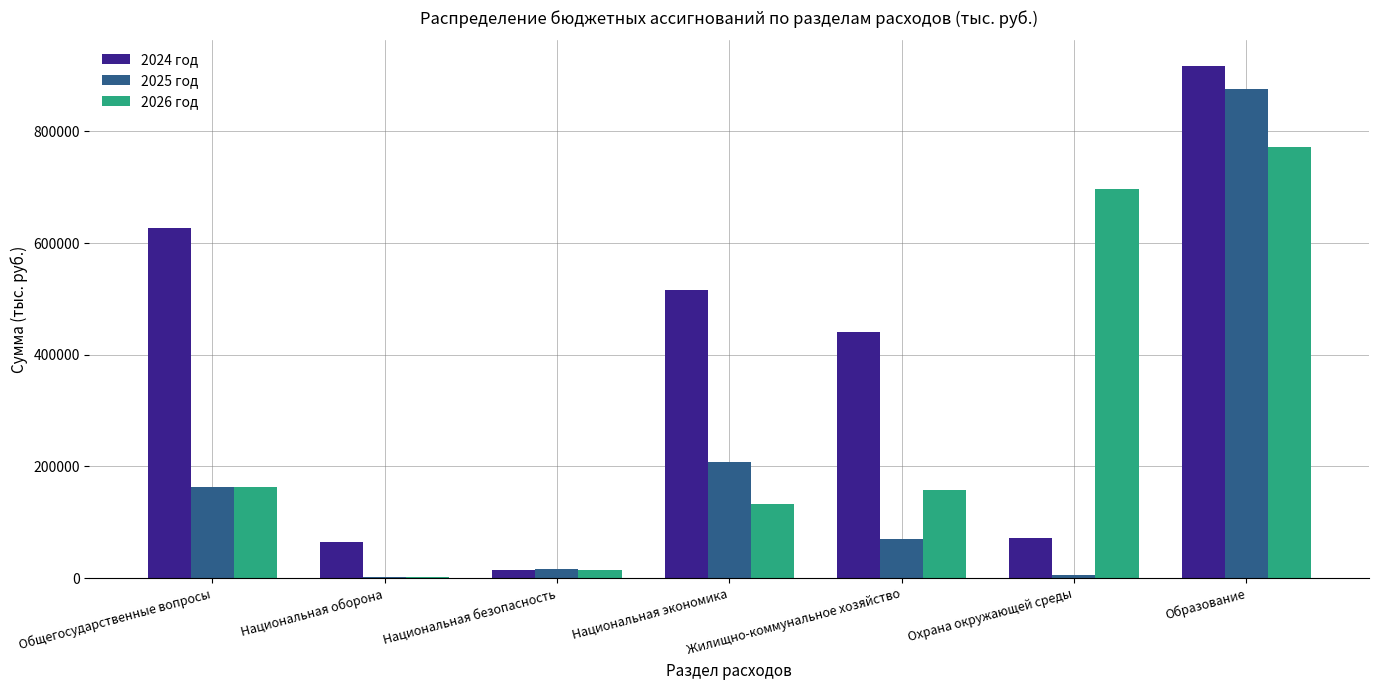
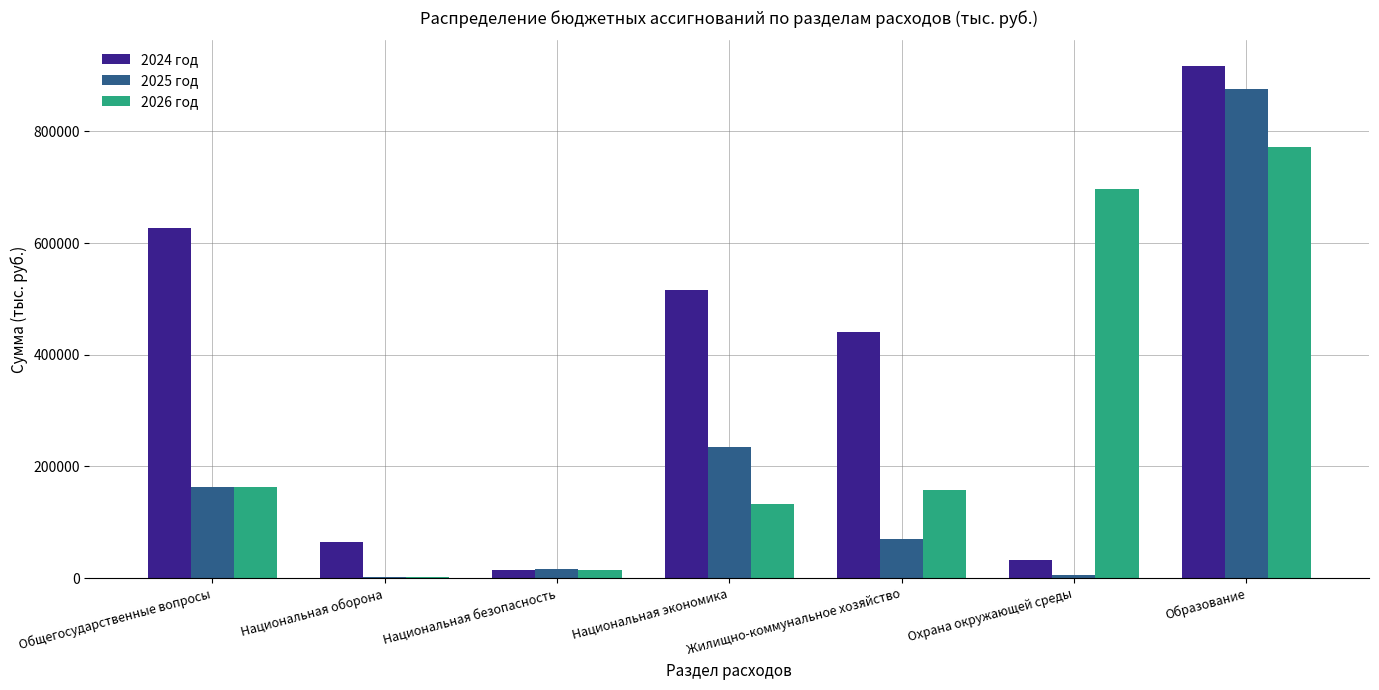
2025 год, Национальная экономика: 210000 -> 240000
2024 год, Охрана окружающей среды: 70000 -> 30000
